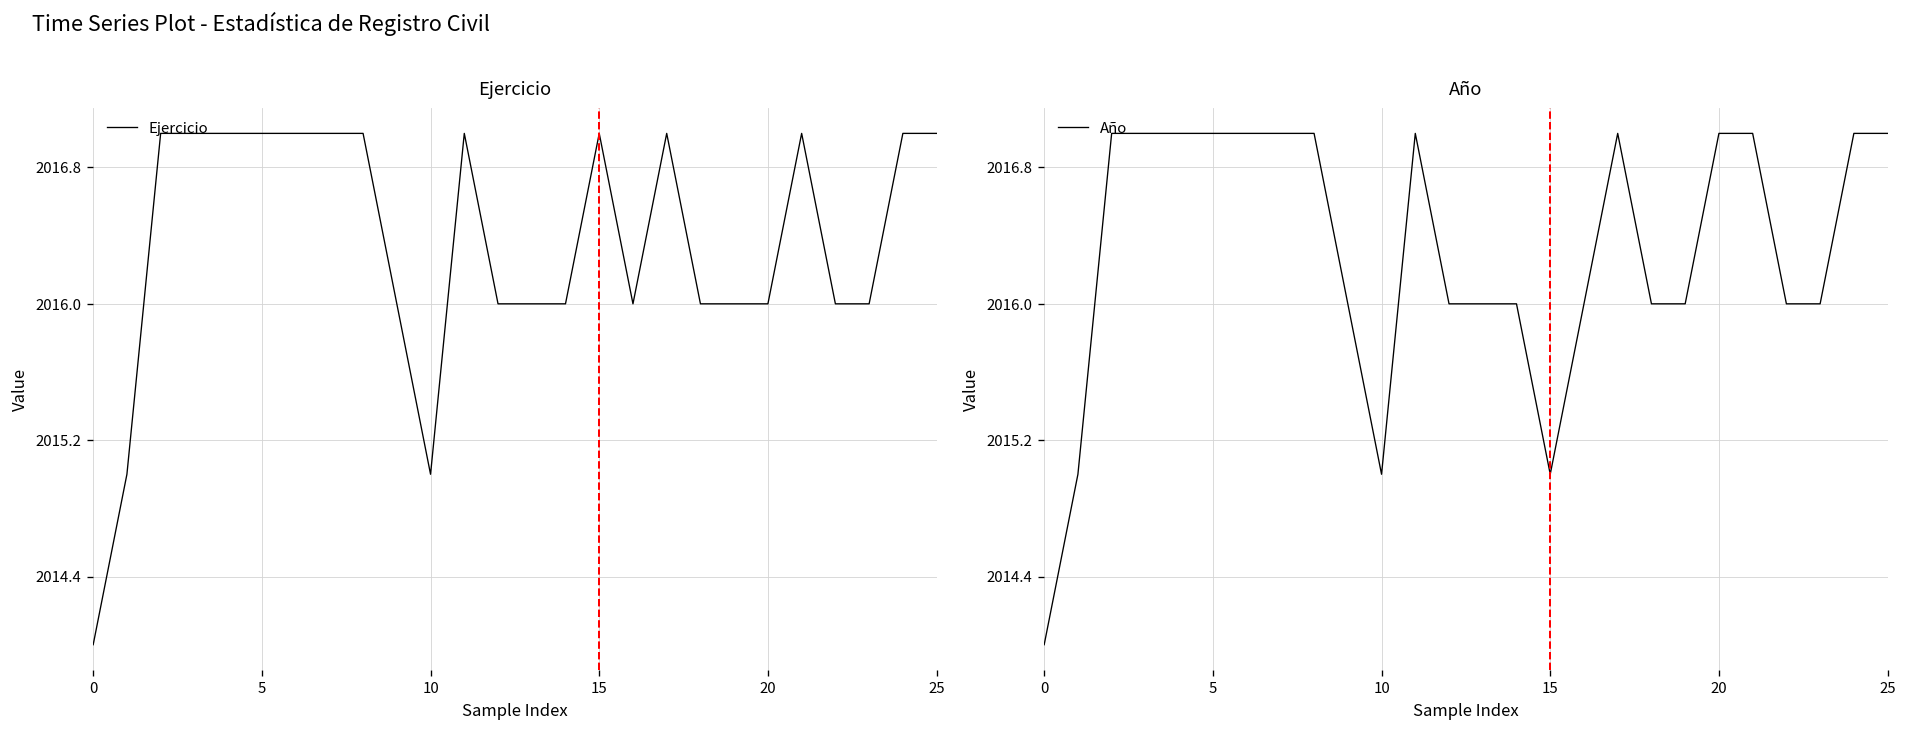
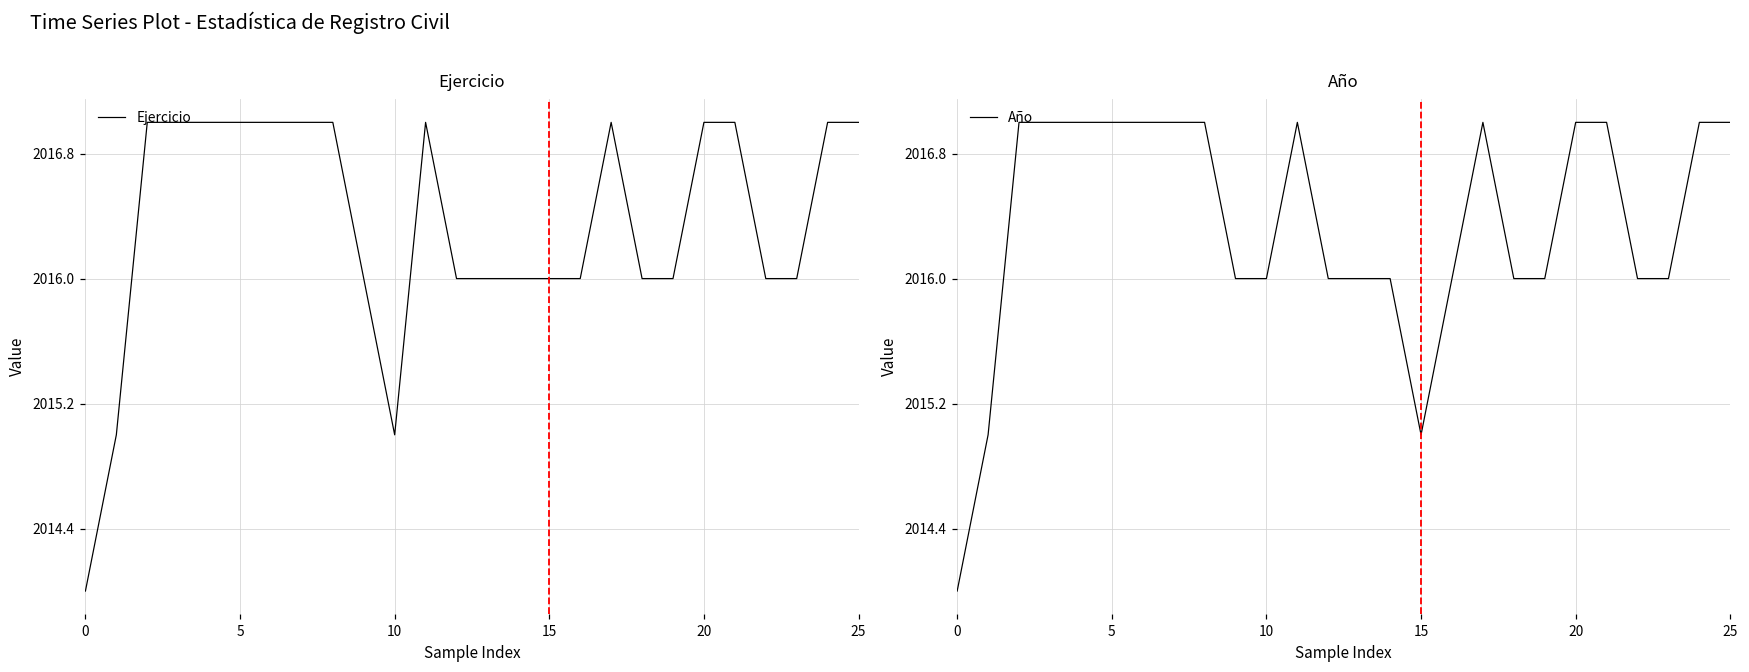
Ejercicio, 15: 2017 -> 2016
Ejercicio, 20: 2016 -> 2017
Año, 10: 2015 -> 2016
